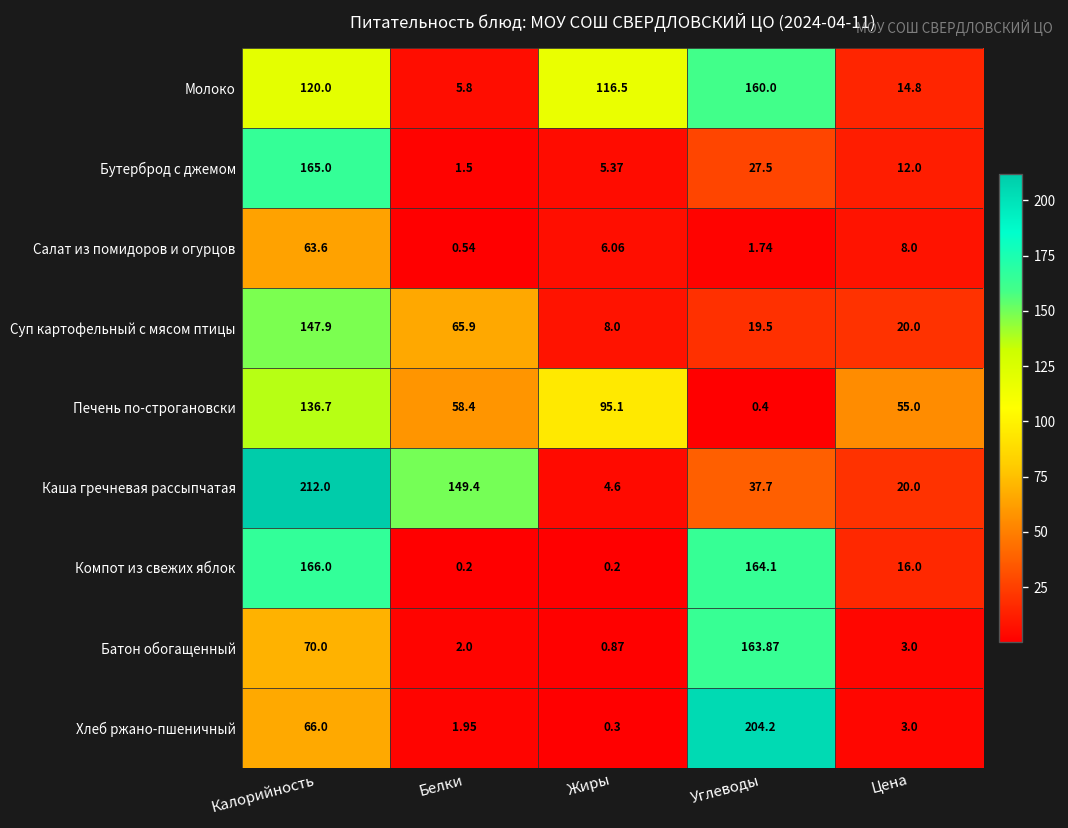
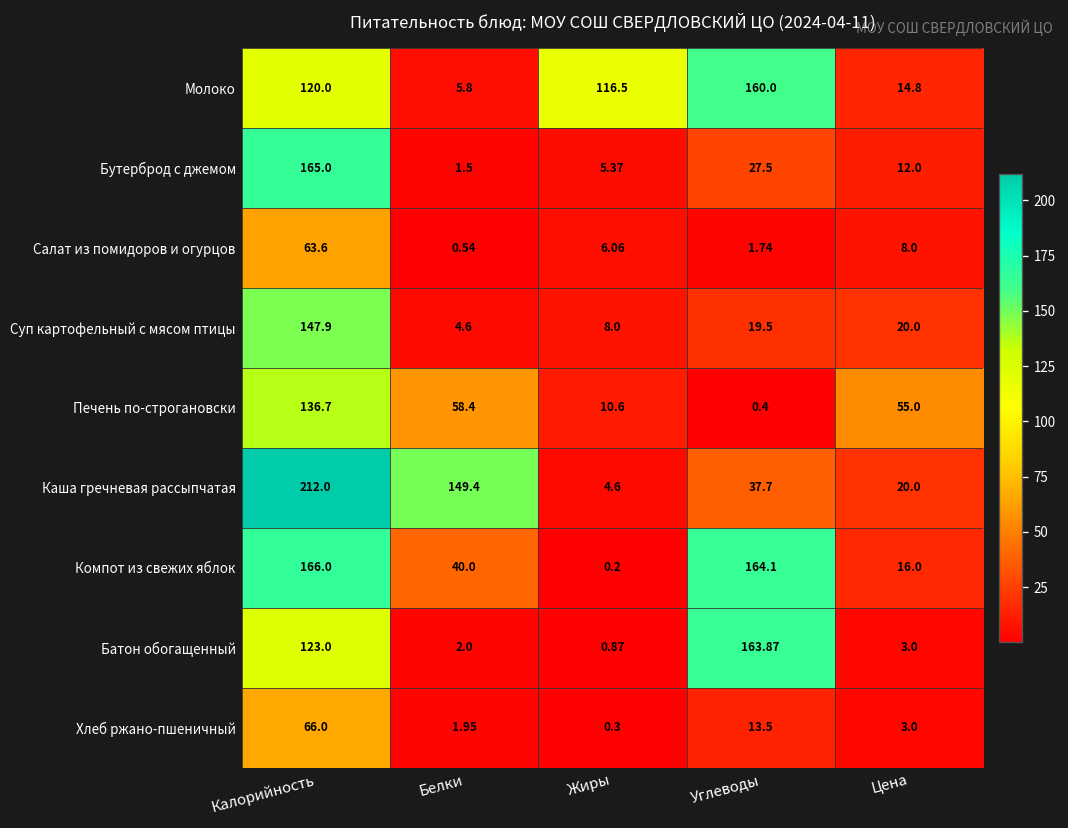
Суп картофельный с мясом птицы, Белки: 65.9 -> 4.6
Печень по-строгановски, Жиры: 95.1 -> 10.6
Компот из свежих яблок, Белки: 0.2 -> 40.0
Батон обогащенный, Калорийность: 70.0 -> 123.0
Хлеб ржано-пшеничный, Углеводы: 204.2 -> 13.5
